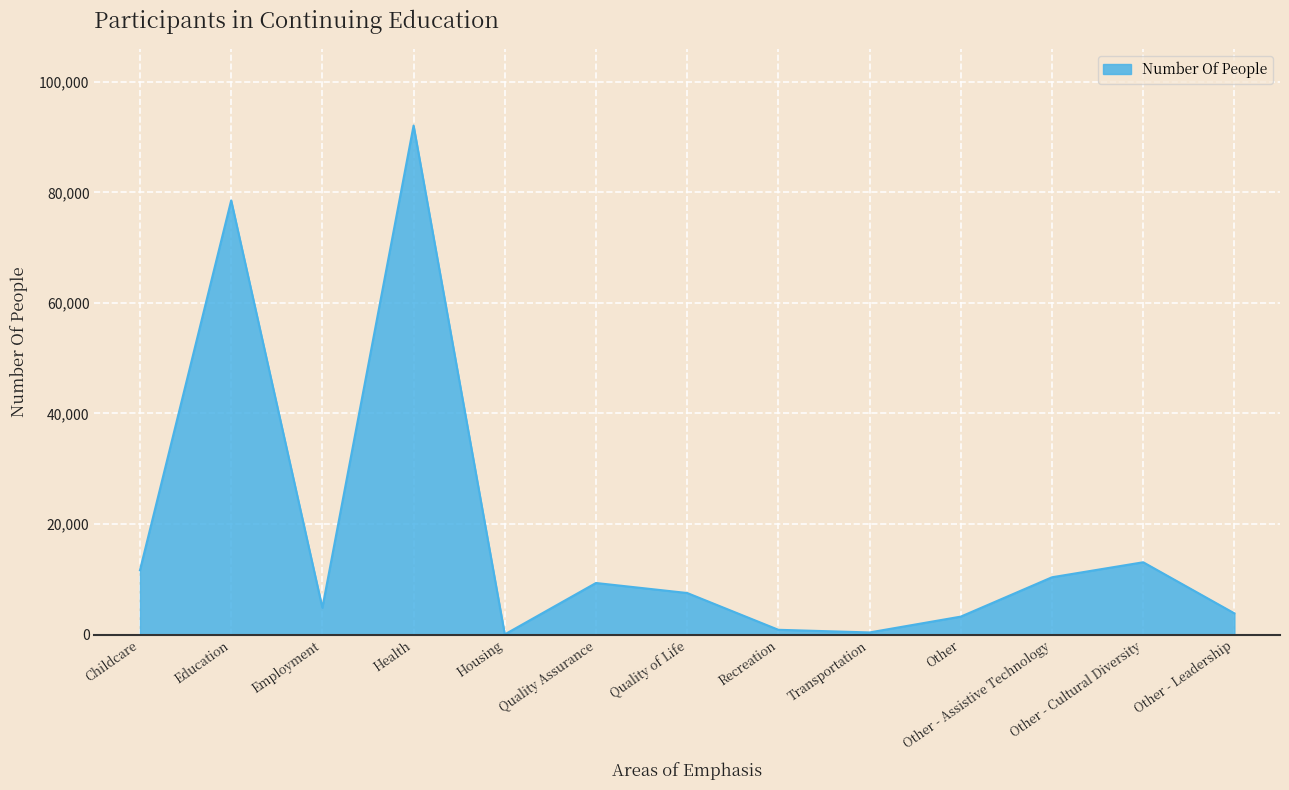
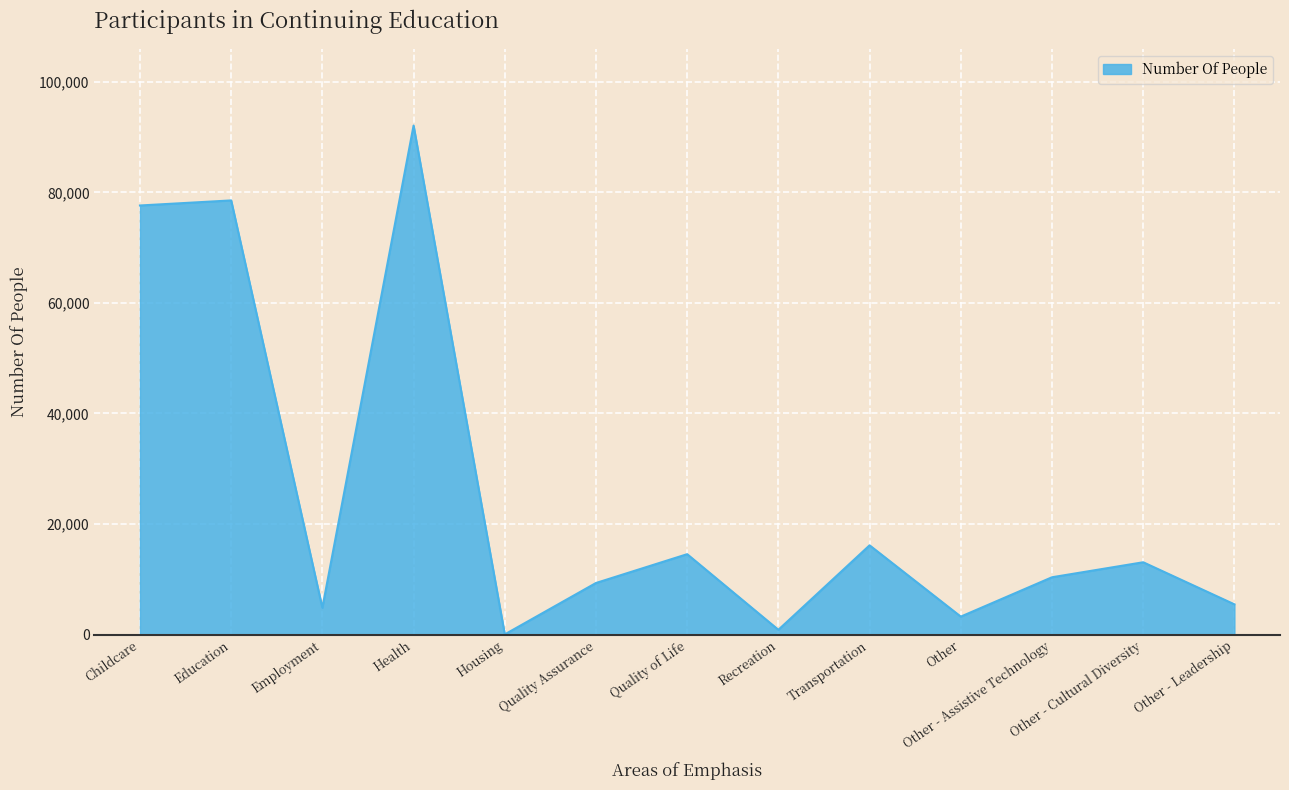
Childcare: 12,000 -> 78,000
Quality of Life: 8,000 -> 15,000
Transportation: 0 -> 16,000
Other - Leadership: 4,000 -> 5,000
